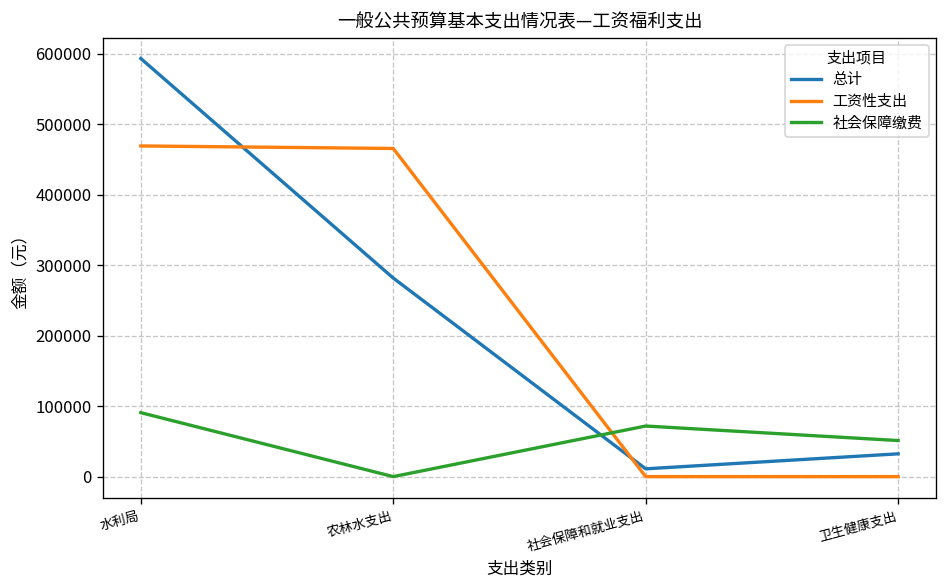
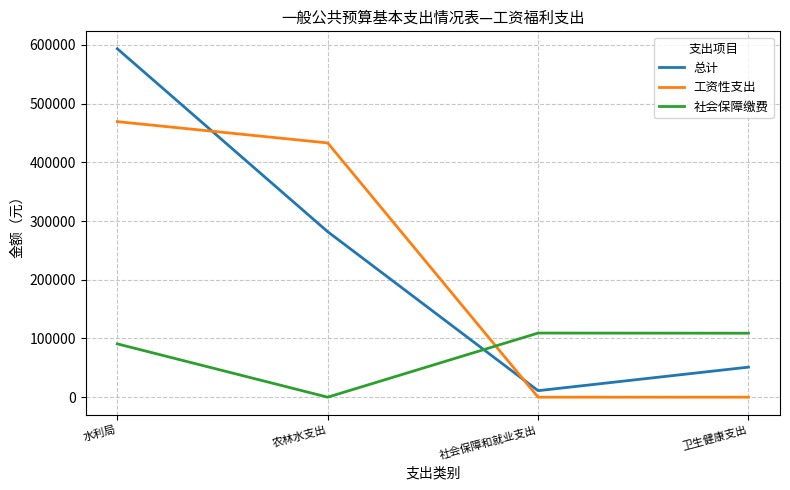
工资性支出, 农林水支出: 470000 -> 430000
社会保障缴费, 社会保障和就业支出: 70000 -> 110000
总计, 卫生健康支出: 30000 -> 50000
社会保障缴费, 卫生健康支出: 50000 -> 110000
